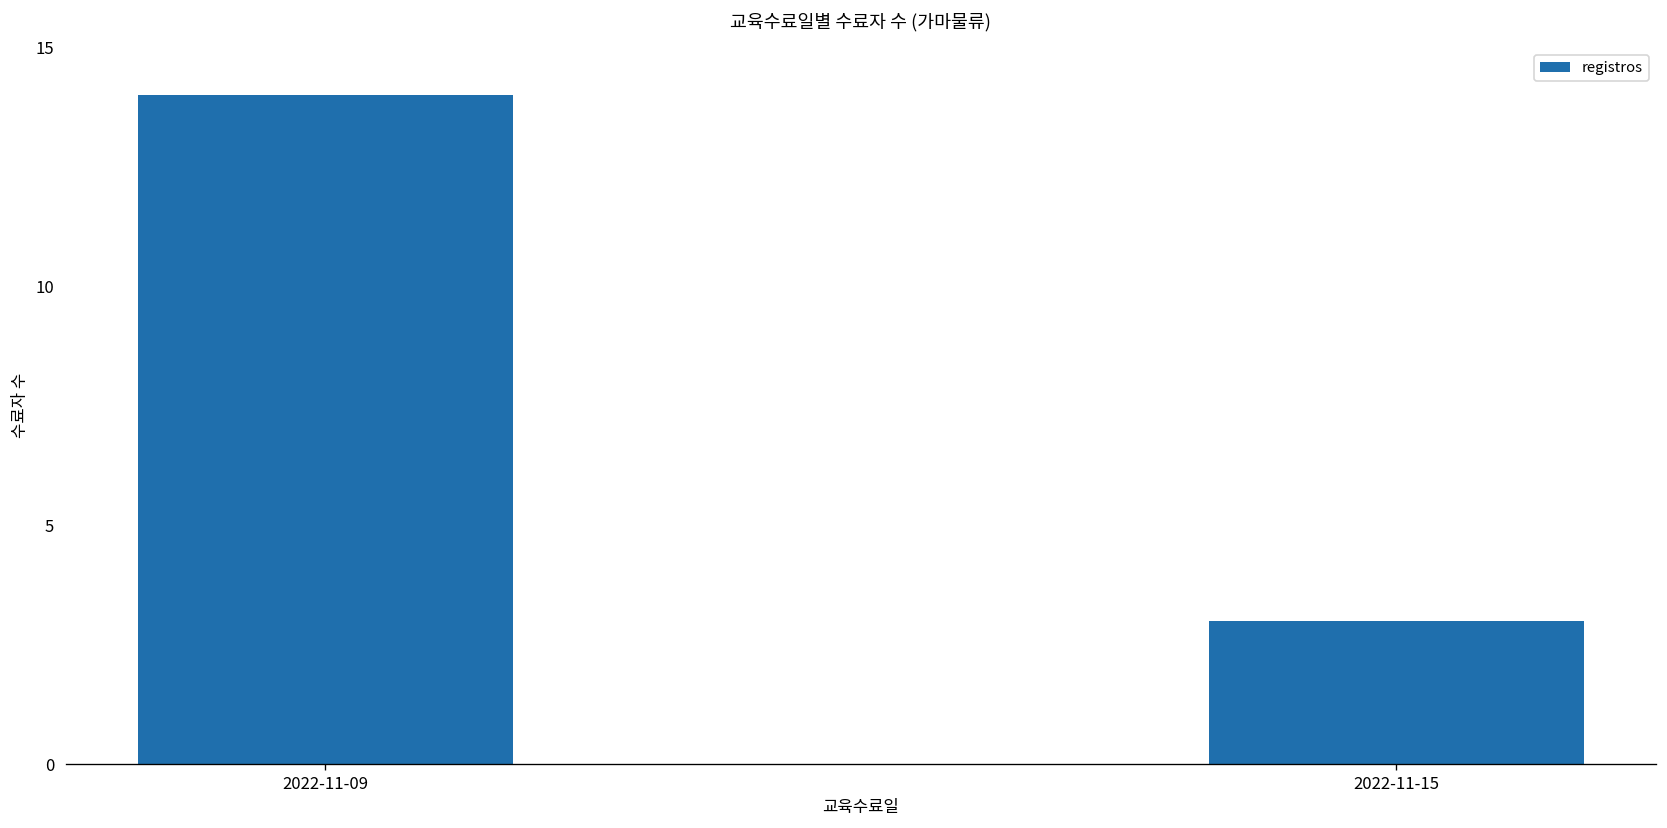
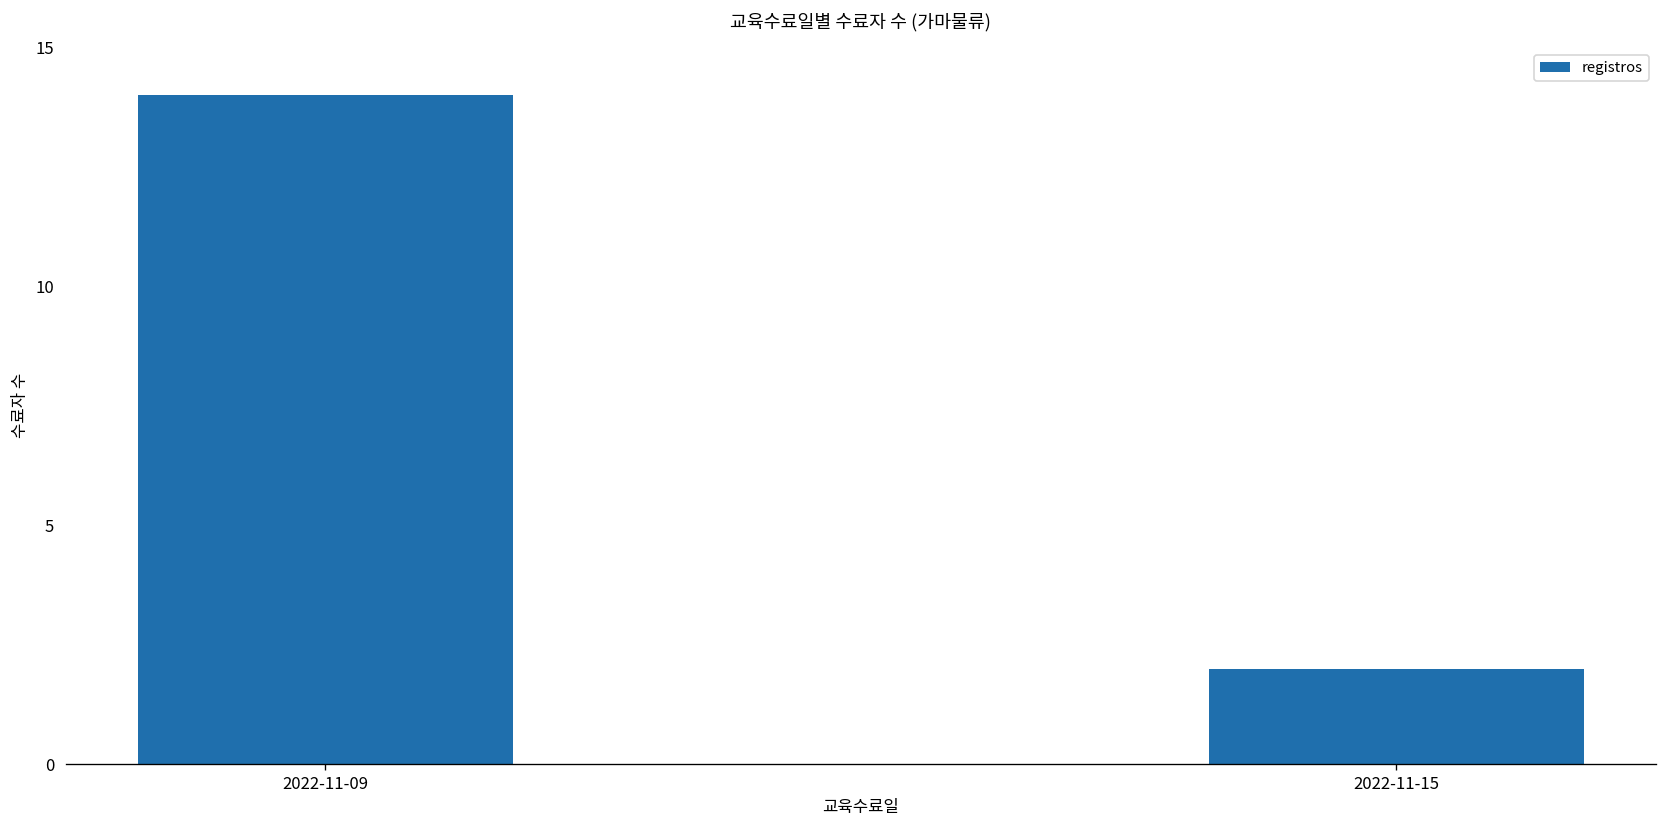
2022-11-15: 3 -> 2
